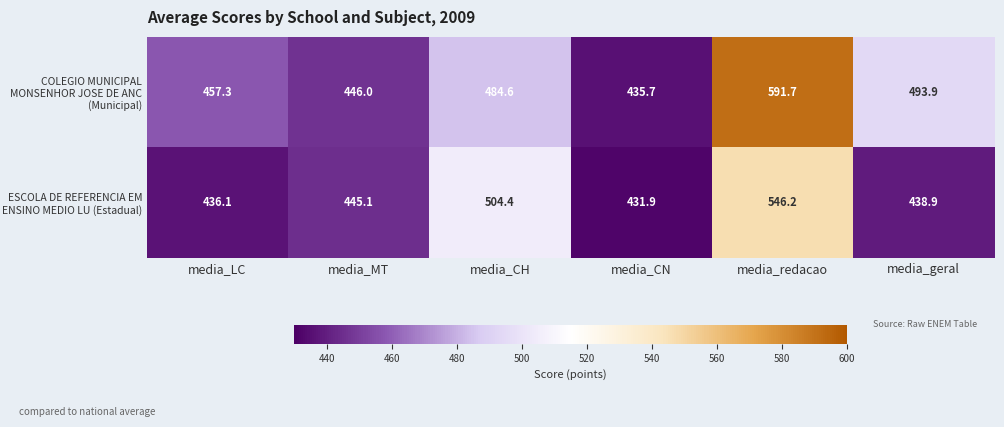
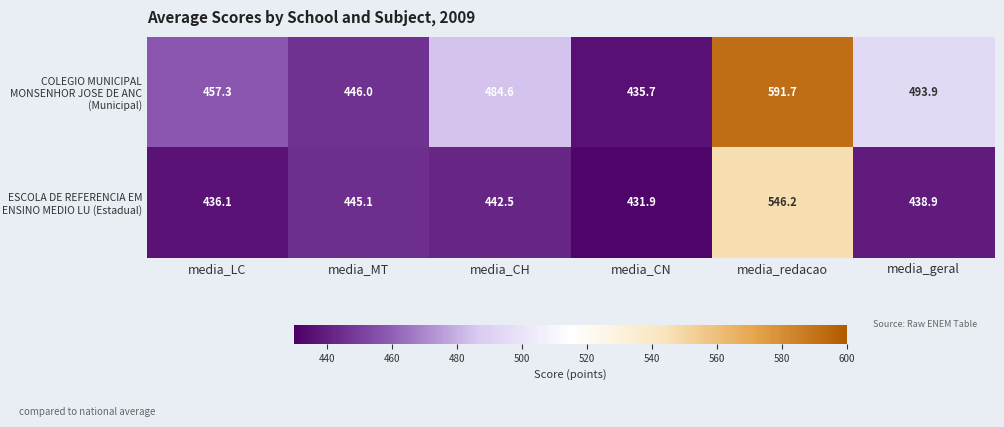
ESCOLA DE REFERENCIA EM ENSINO MEDIO LU (Estadual), media_CH: 504.4 -> 442.5
